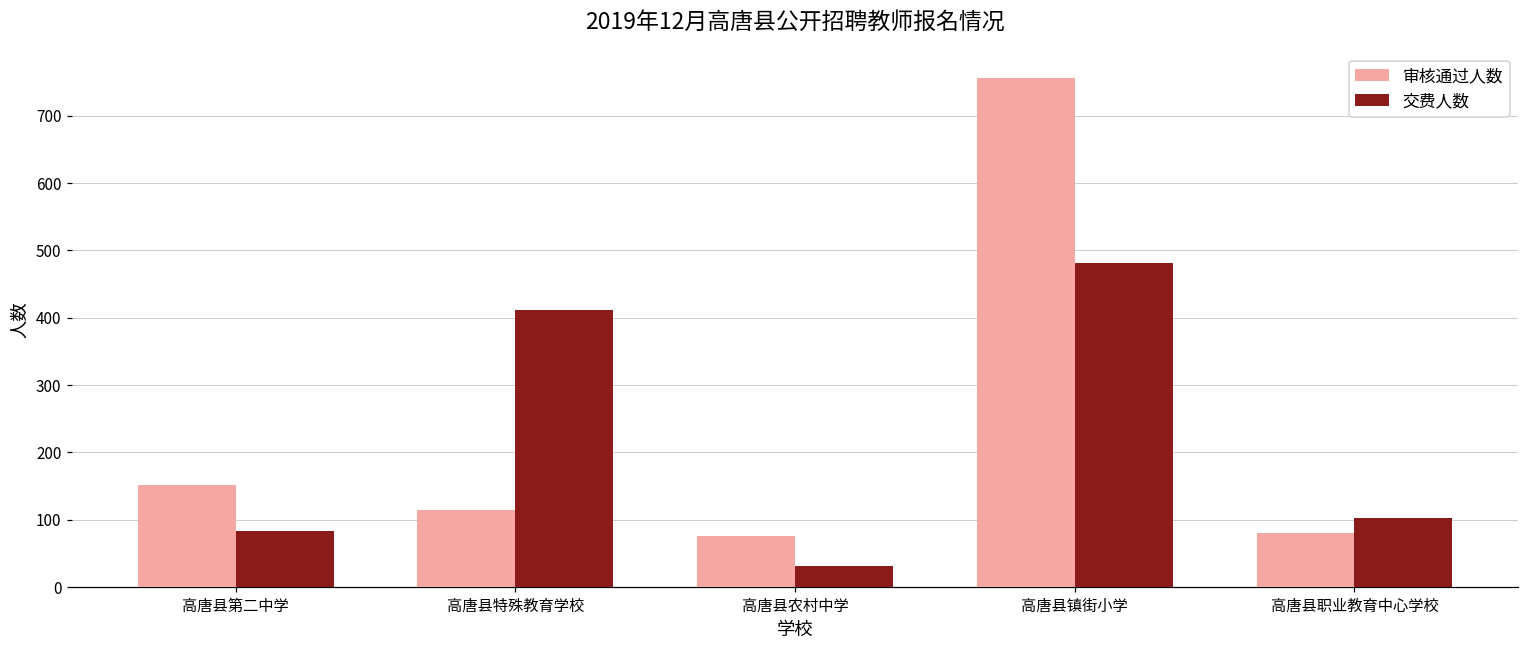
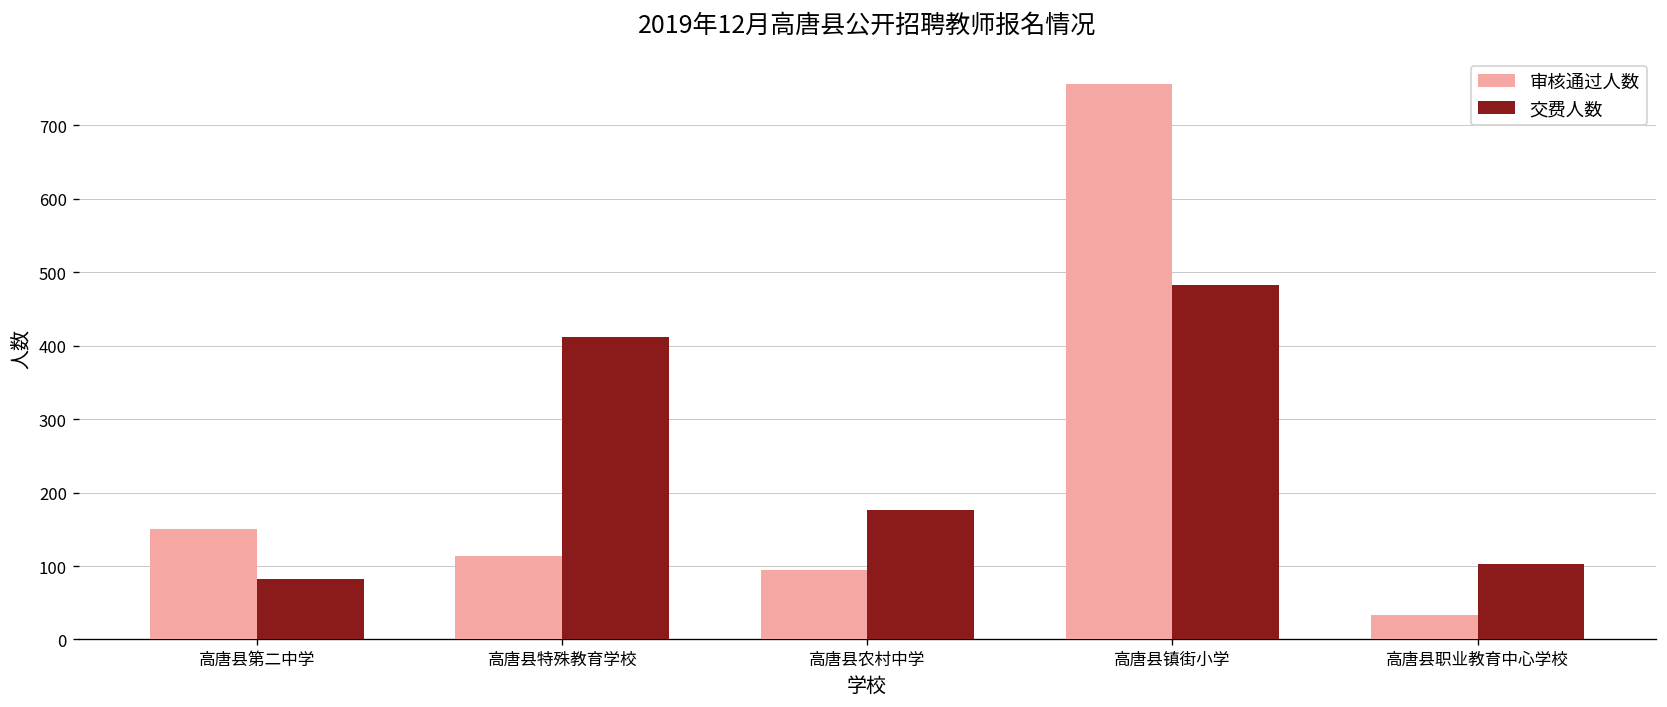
审核通过人数, 高唐县农村中学: 80 -> 90
交费人数, 高唐县农村中学: 30 -> 180
审核通过人数, 高唐县职业教育中心学校: 80 -> 30
